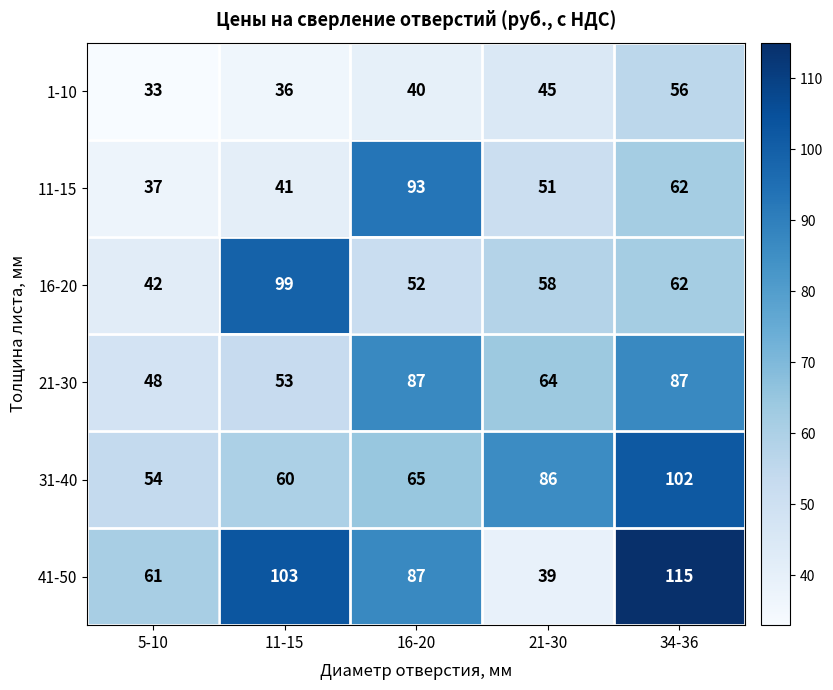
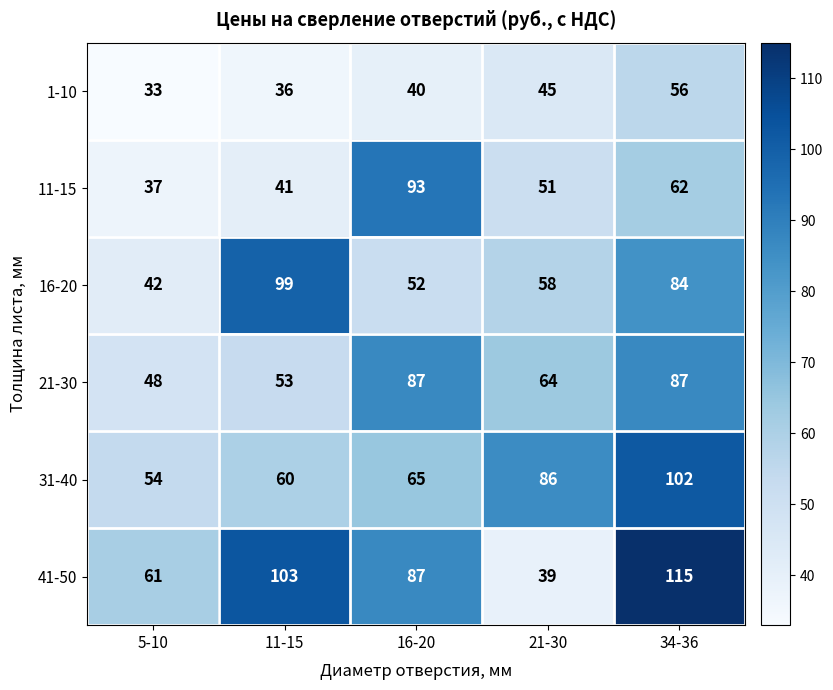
16-20, 34-36: 62 -> 84
